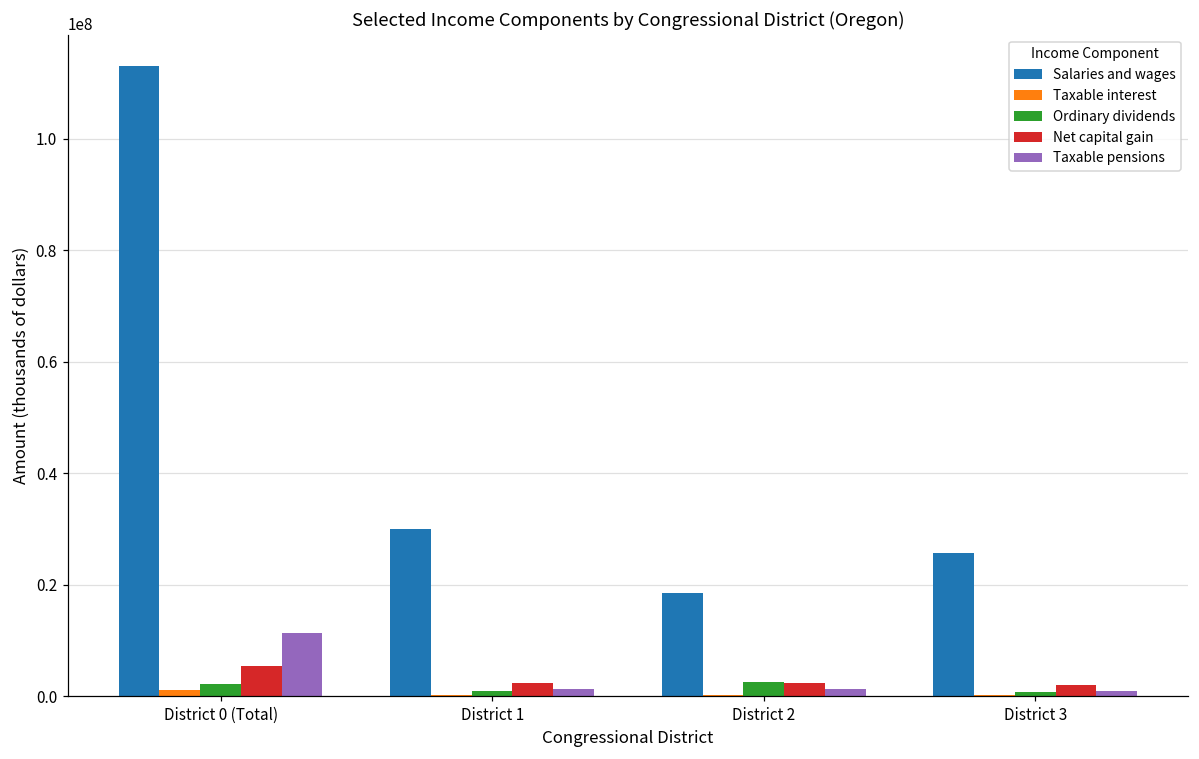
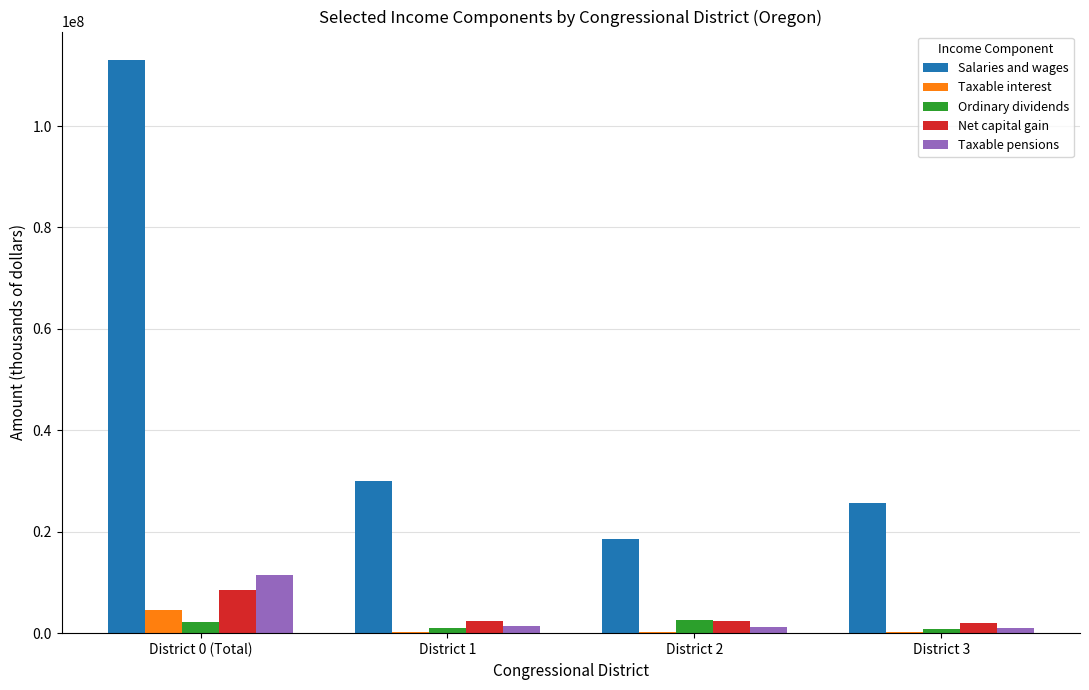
Taxable interest, District 0 (Total): 1000000 -> 5000000
Net capital gain, District 0 (Total): 5000000 -> 9000000
